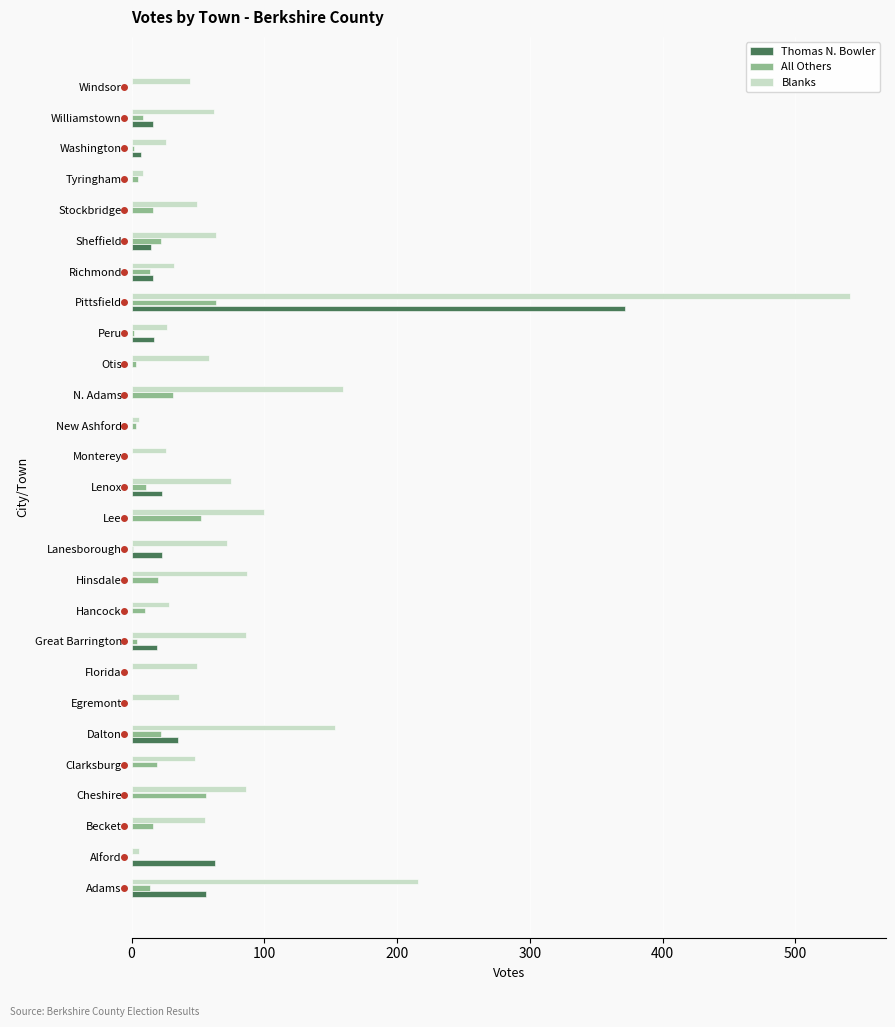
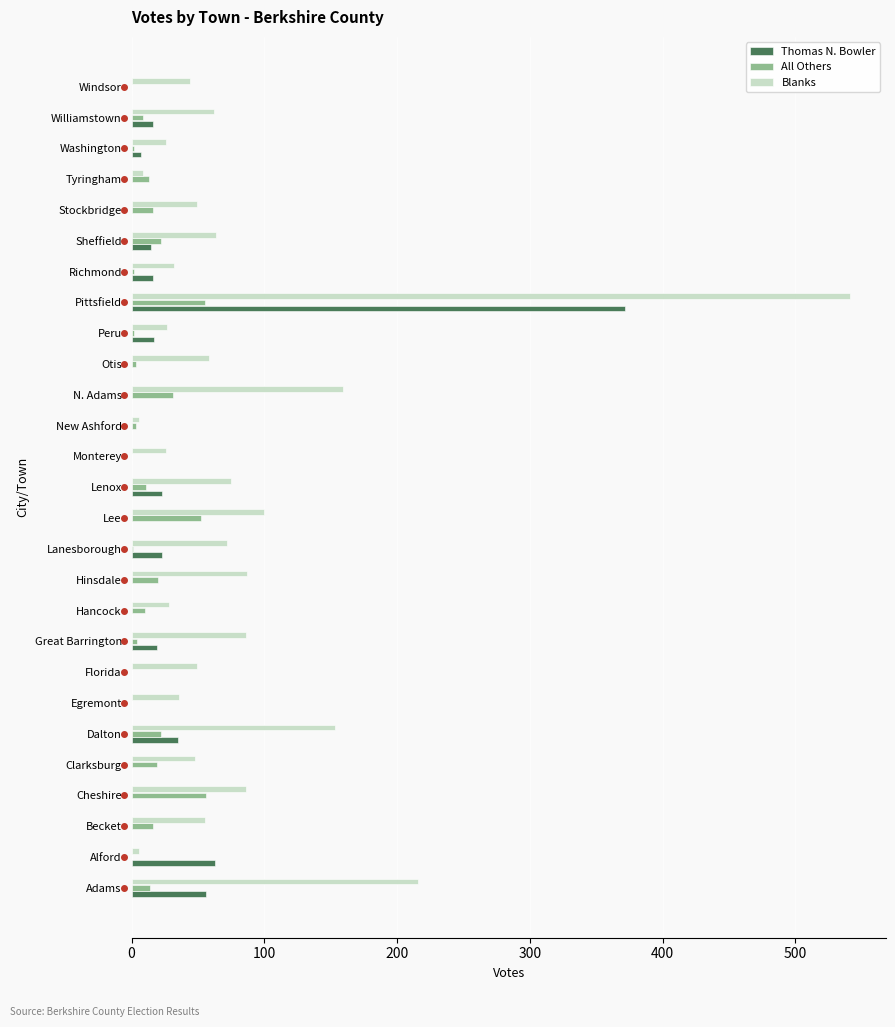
All Others, Tyringham: 5 -> 13
All Others, Richmond: 14 -> 2
All Others, Pittsfield: 64 -> 55
